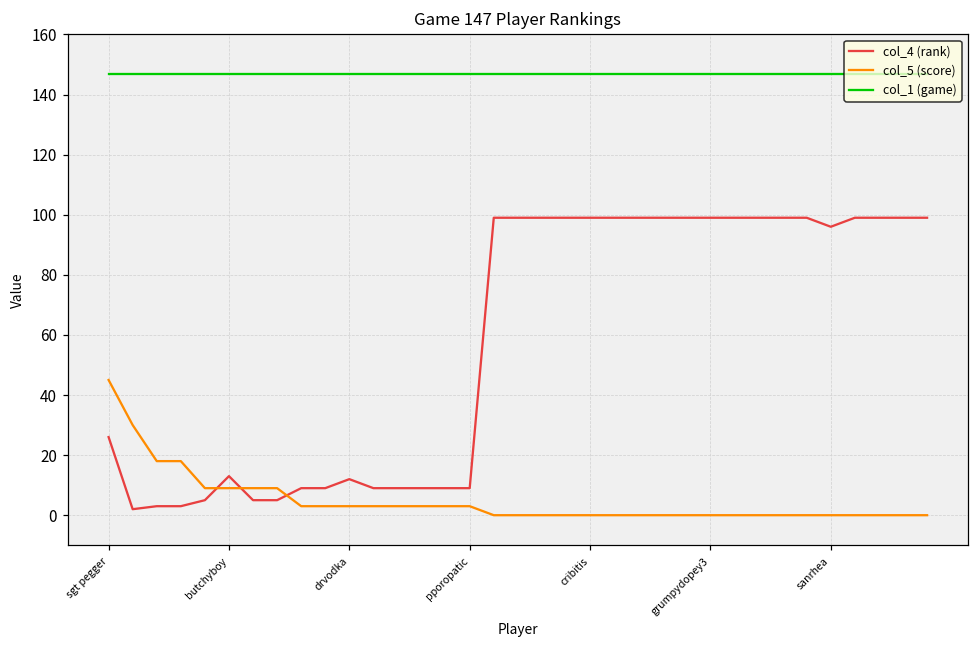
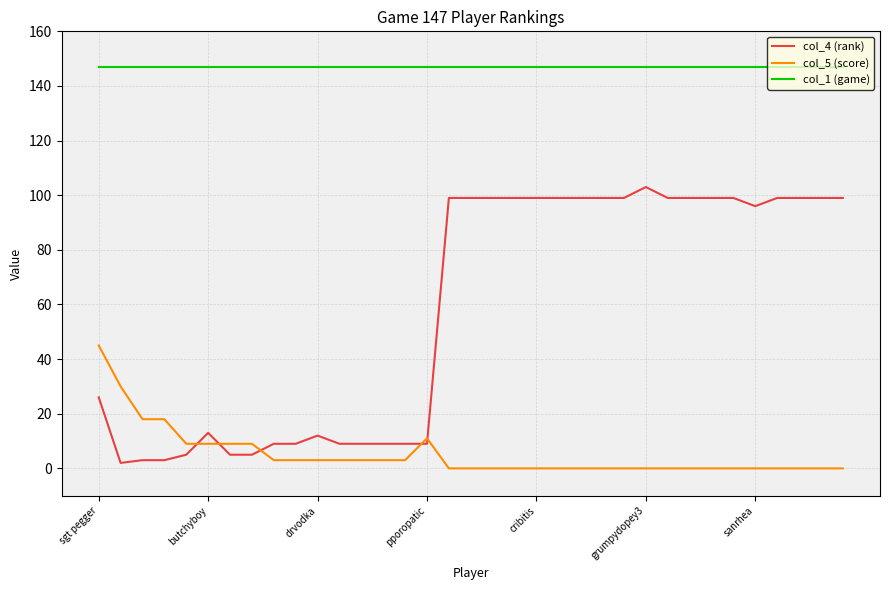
col_5 (score), pporopatic: 3 -> 11
col_4 (rank), grumpydopey3: 99 -> 103
